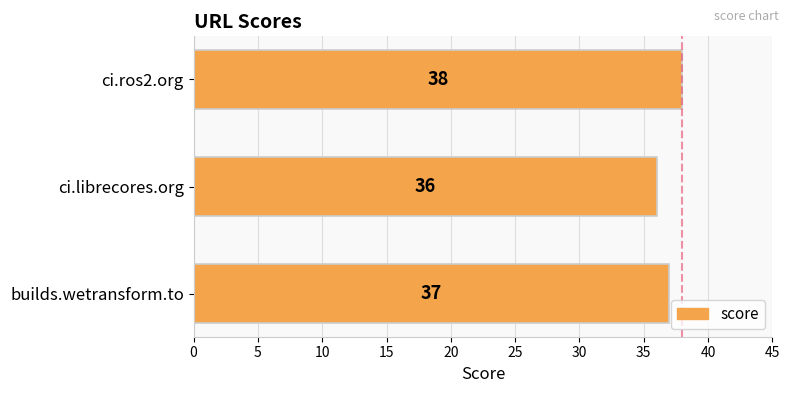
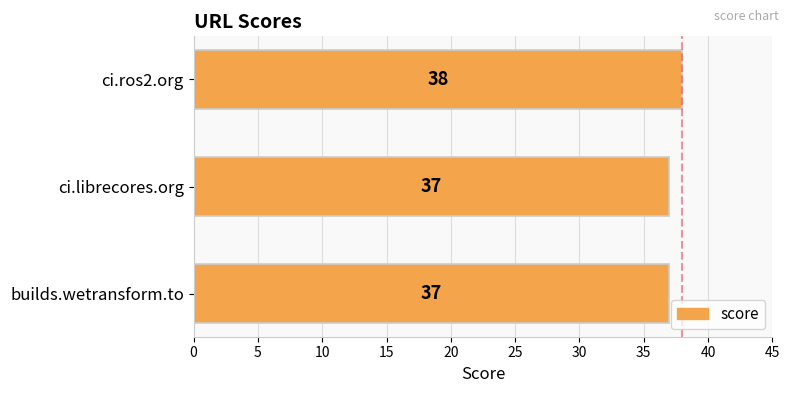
ci.librecores.org: 36 -> 37
